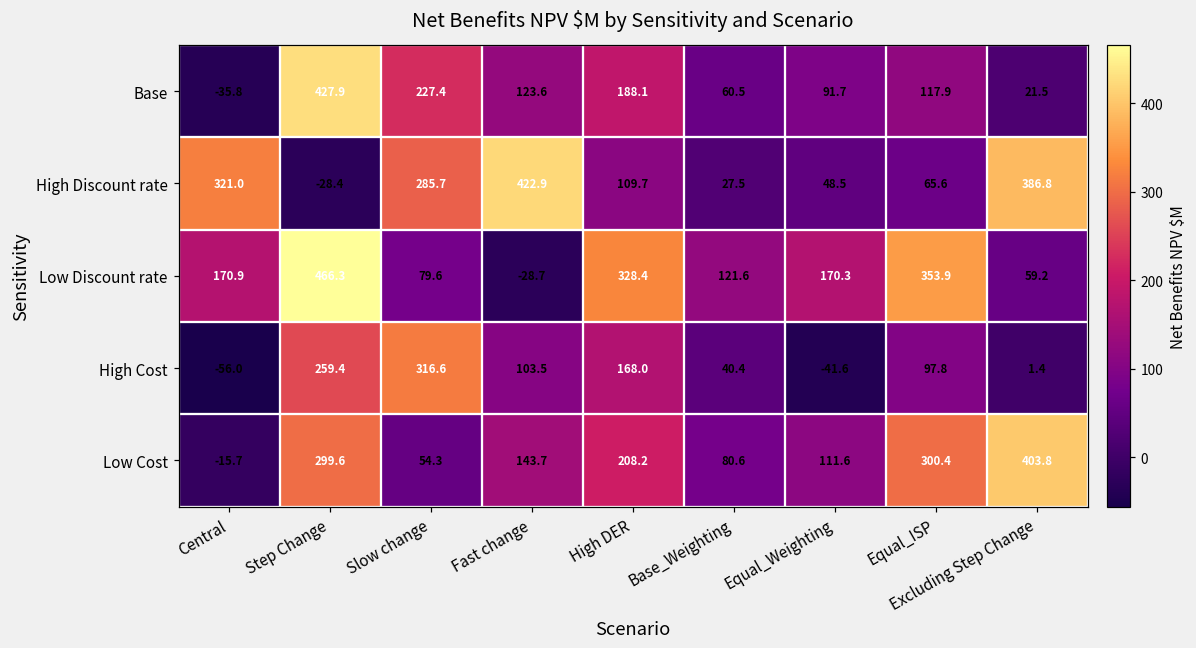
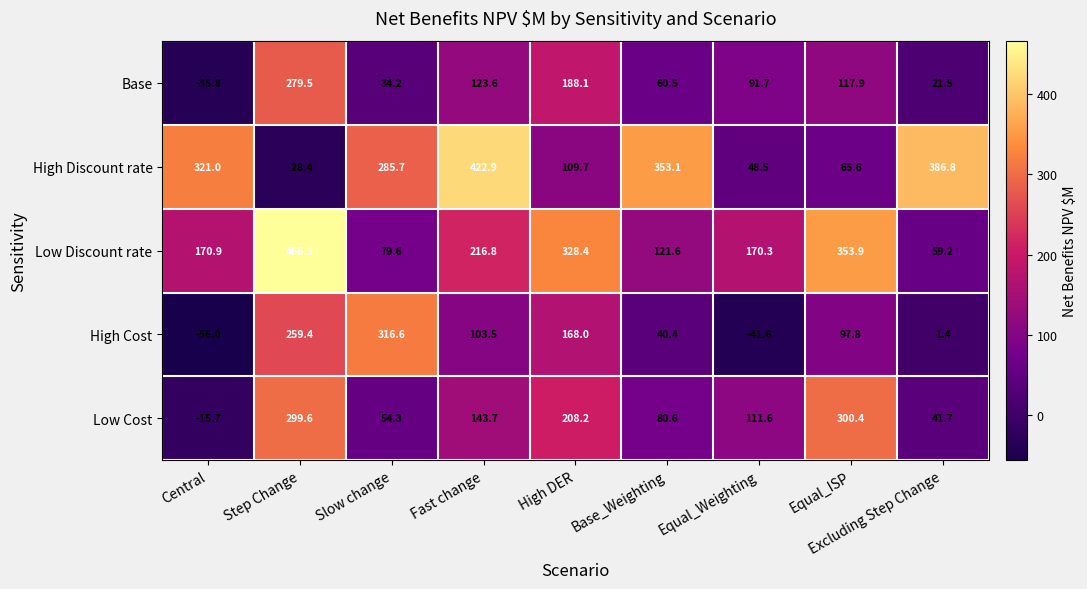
Base, Step Change: 427.9 -> 279.5
Base, Slow change: 227.4 -> 34.2
High Discount rate, Base_Weighting: 27.5 -> 353.1
Low Discount rate, Fast change: -28.7 -> 216.8
Low Cost, Excluding Step Change: 403.8 -> 41.7
